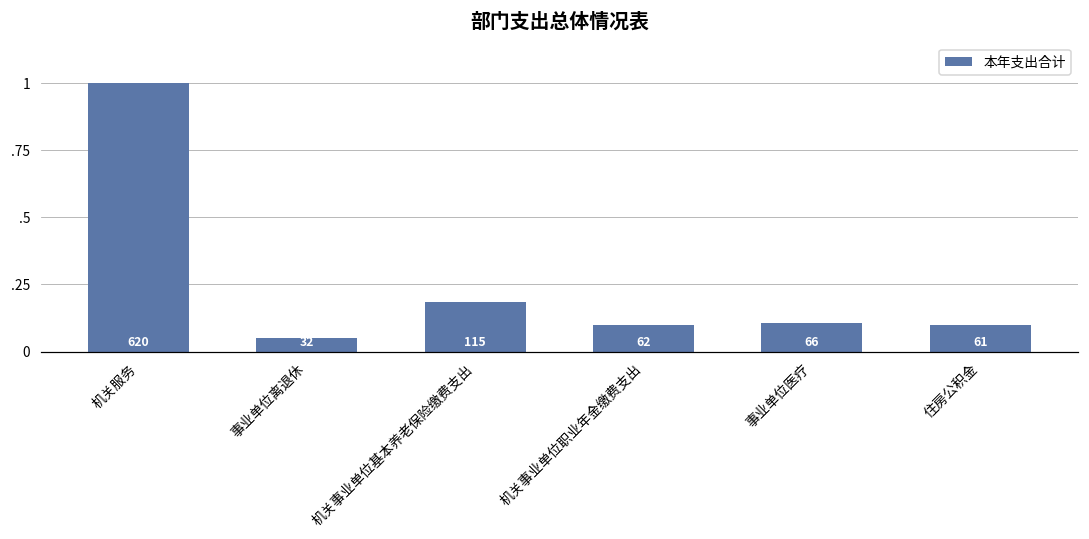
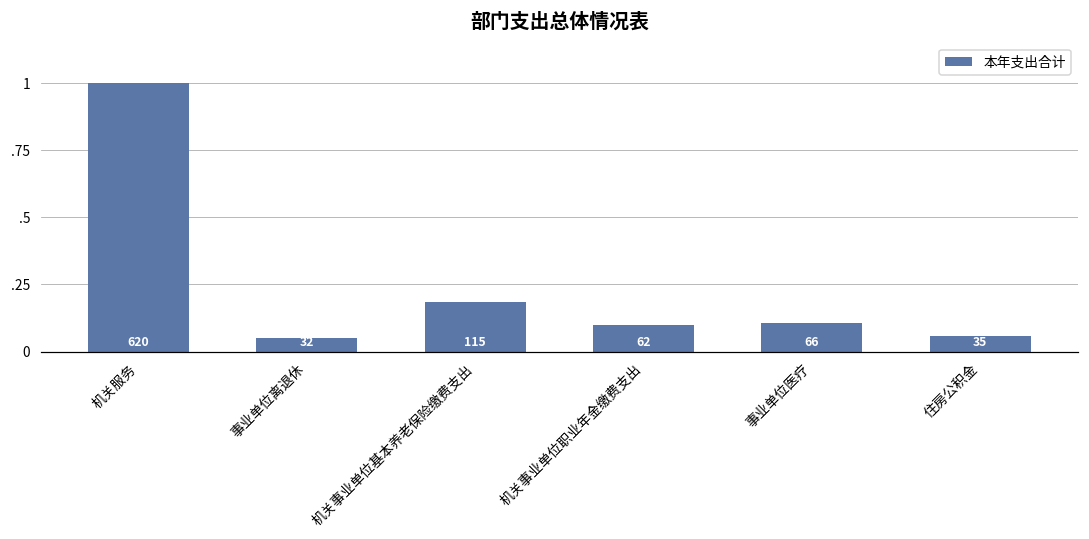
住房公积金: 61 -> 35
